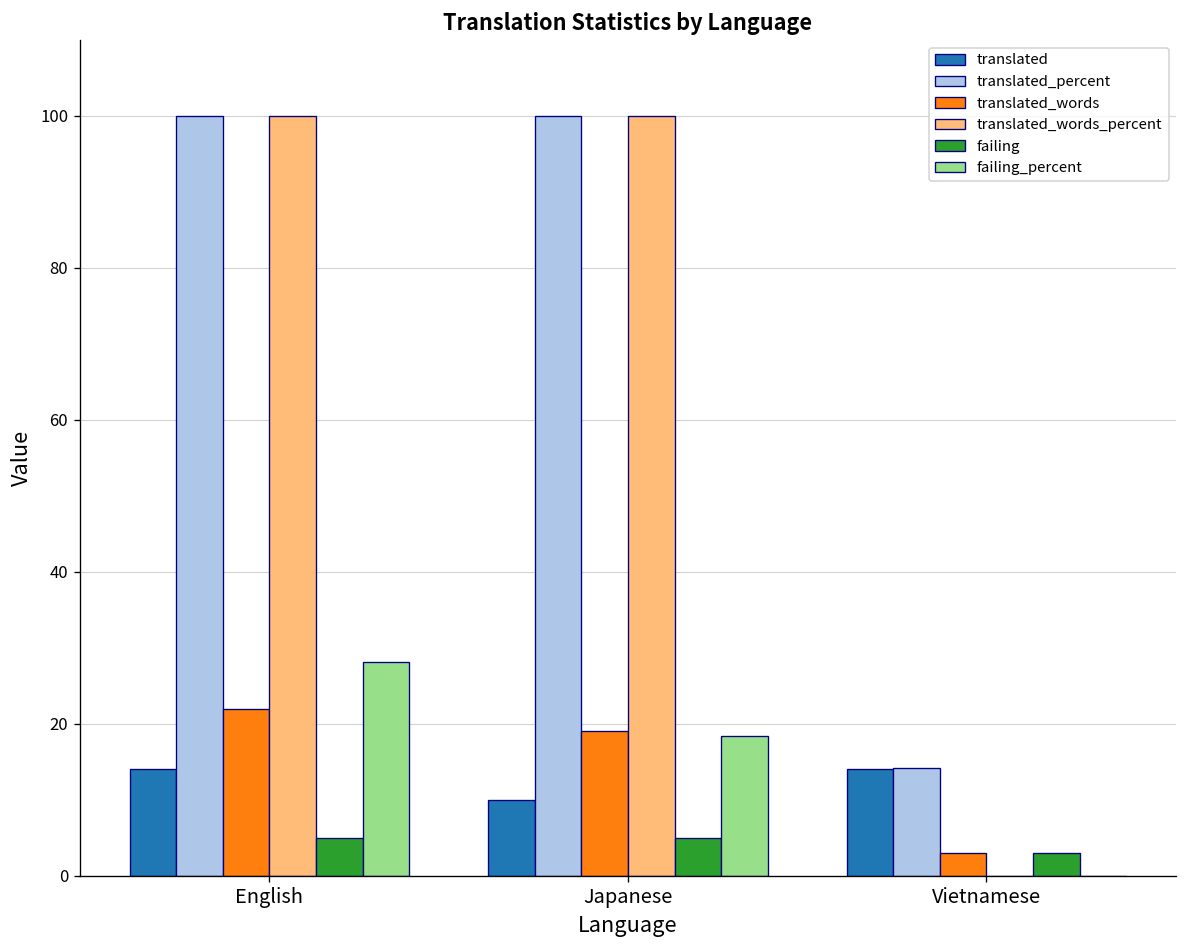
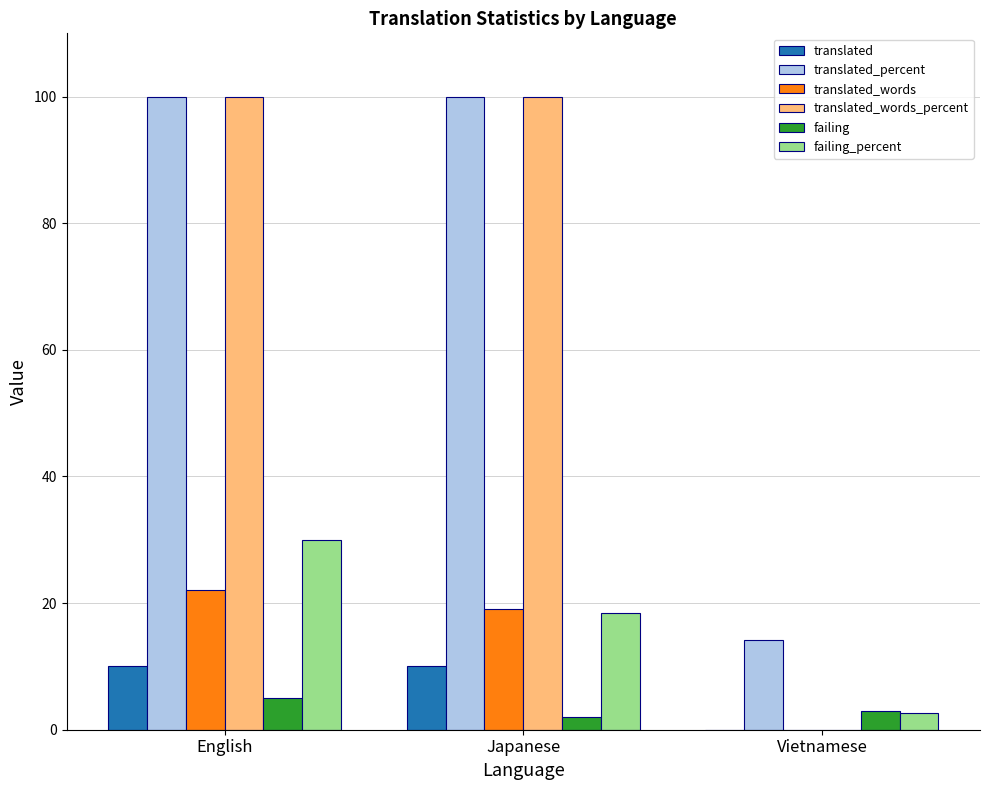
translated, English: 14 -> 10
failing_percent, English: 28 -> 30
failing, Japanese: 5 -> 2
translated, Vietnamese: 14 -> 0
translated_words, Vietnamese: 3 -> 0
failing_percent, Vietnamese: 0 -> 3
